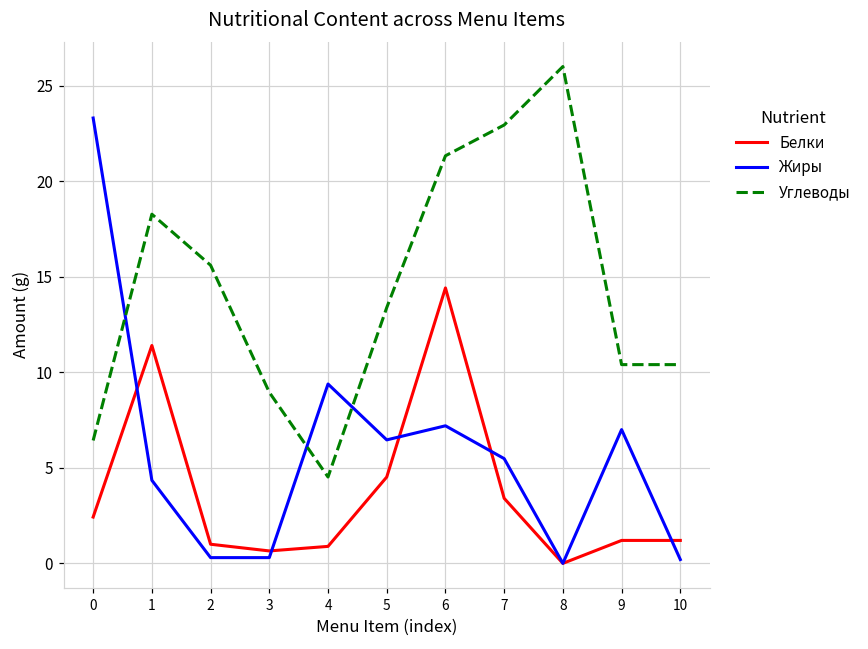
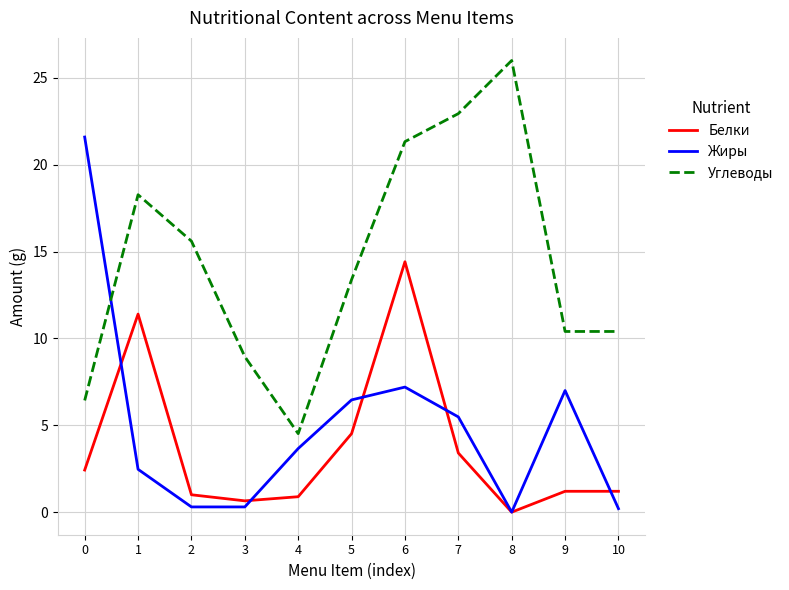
Жиры, 0: 23.3 -> 21.6
Жиры, 1: 4.3 -> 2.5
Жиры, 4: 9.4 -> 3.7
